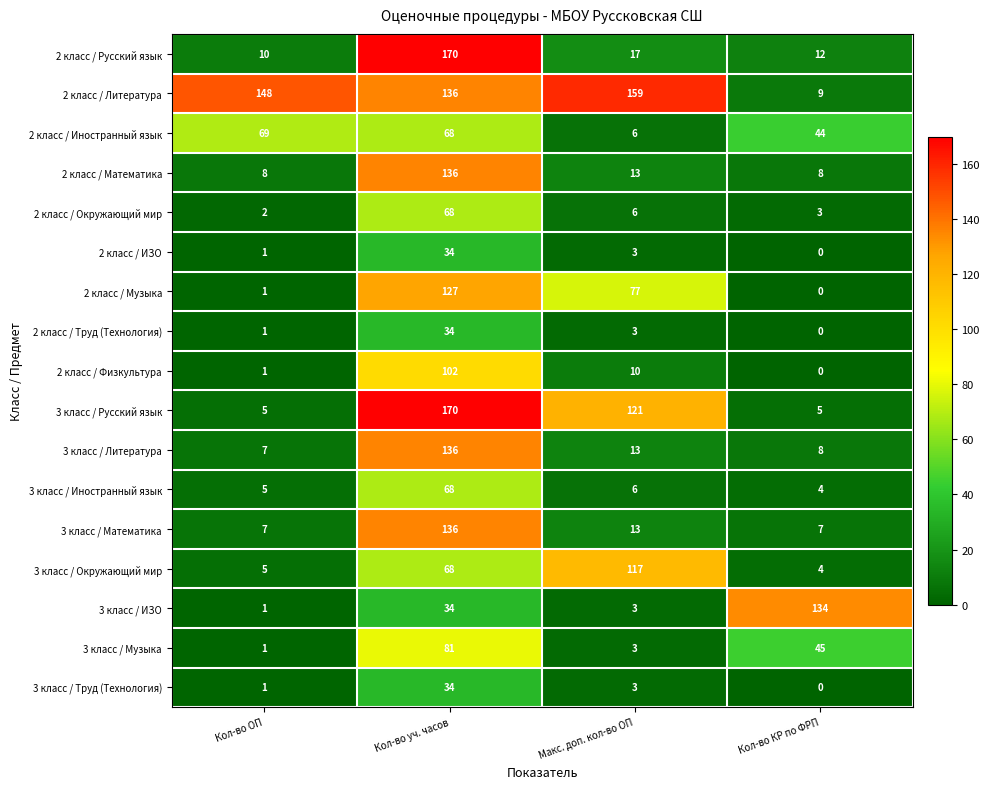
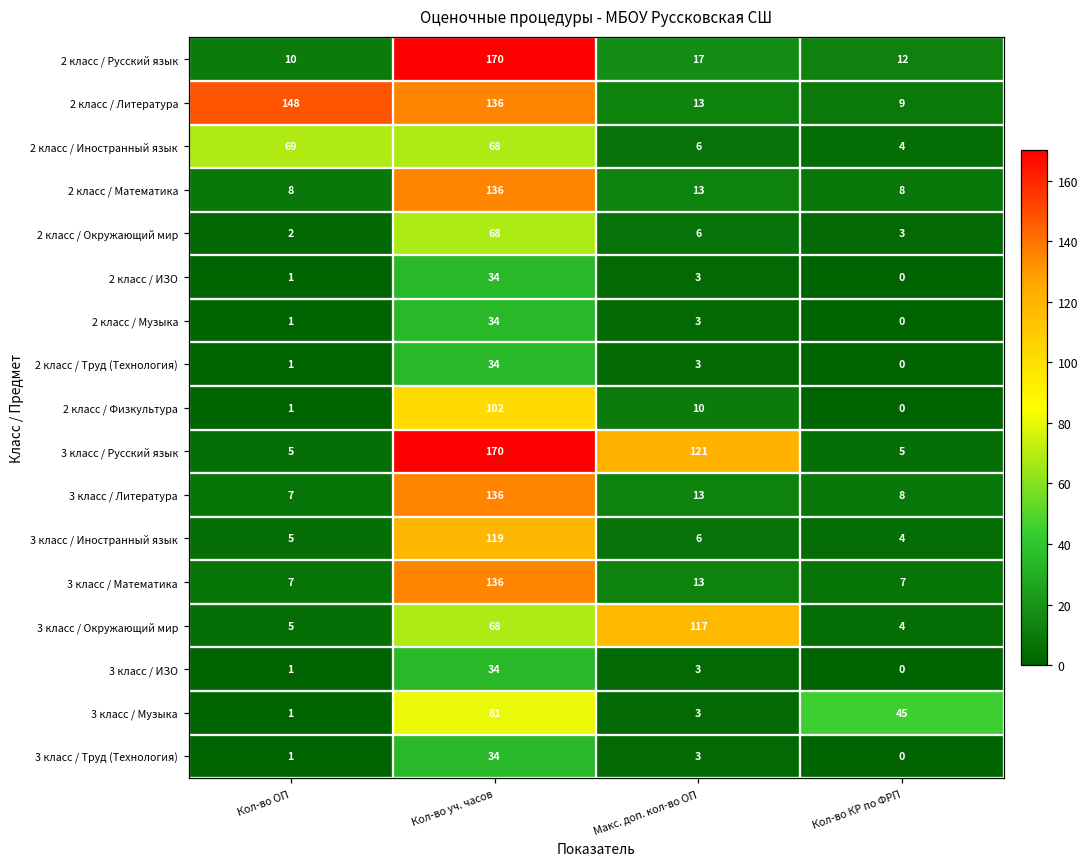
2 класс / Литература, Макс. доп. кол-во ОП: 159 -> 13
2 класс / Иностранный язык, Кол-во КР по ФРП: 44 -> 4
2 класс / Музыка, Кол-во уч. часов: 127 -> 34
2 класс / Музыка, Макс. доп. кол-во ОП: 77 -> 3
3 класс / Иностранный язык, Кол-во уч. часов: 68 -> 119
3 класс / ИЗО, Кол-во КР по ФРП: 134 -> 0
